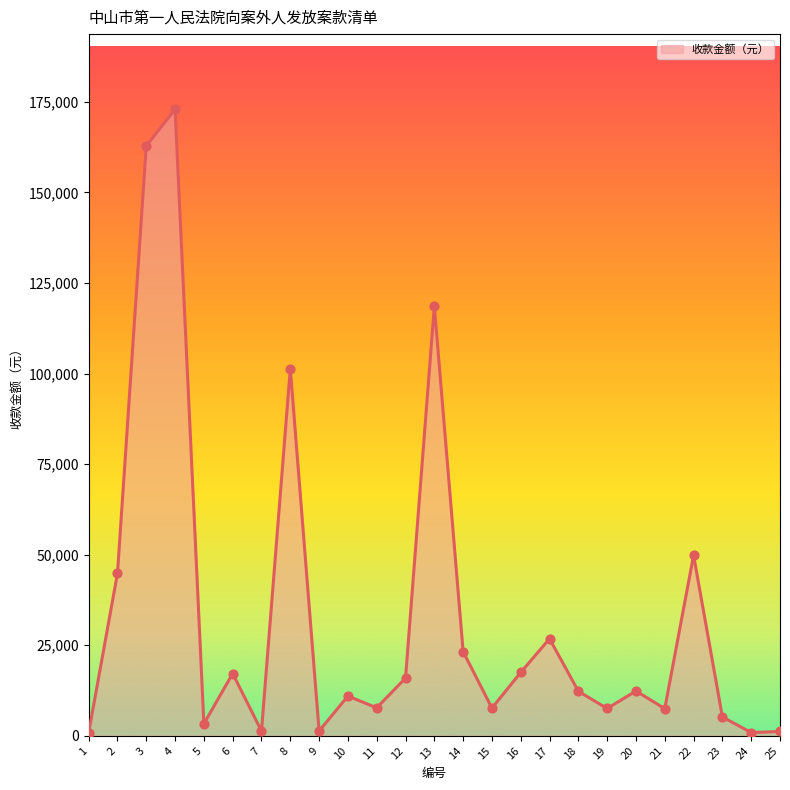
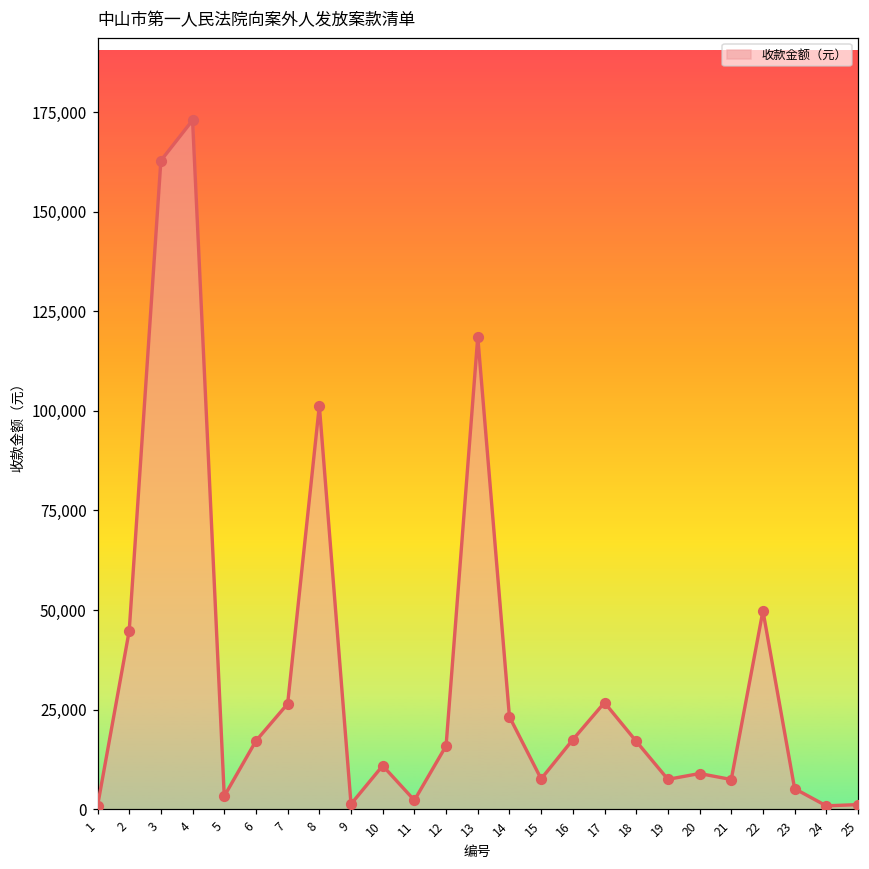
7: 1,000 -> 26,000
11: 8,000 -> 2,000
18: 12,000 -> 17,000
20: 12,000 -> 9,000
